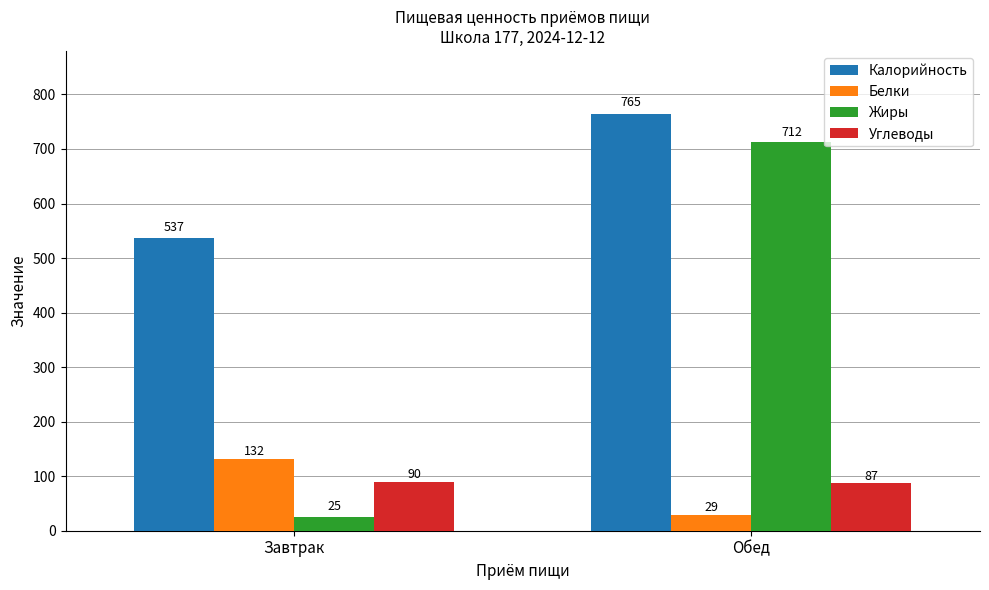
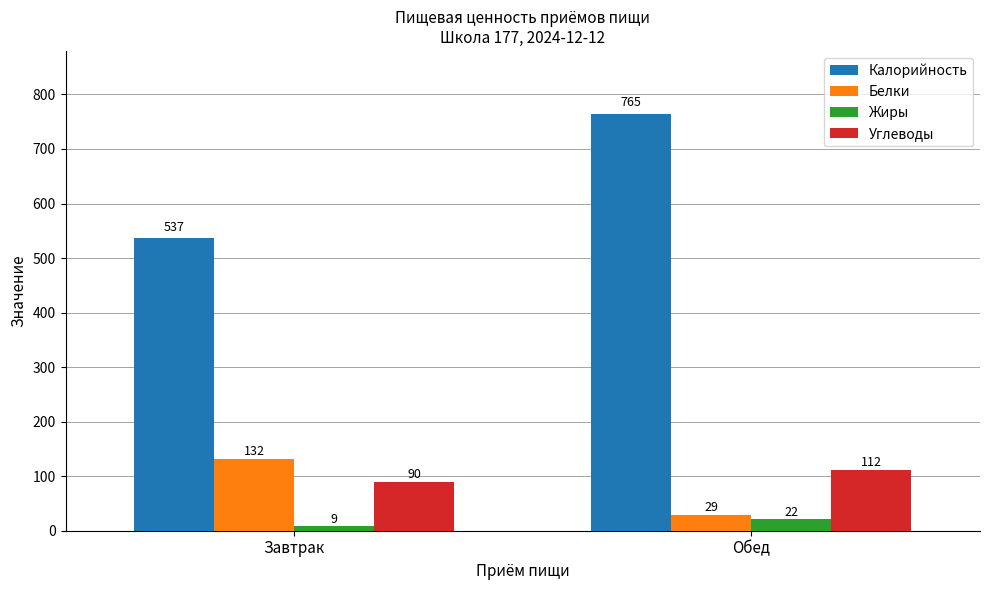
Жиры, Завтрак: 25 -> 9
Жиры, Обед: 712 -> 22
Углеводы, Обед: 87 -> 112
